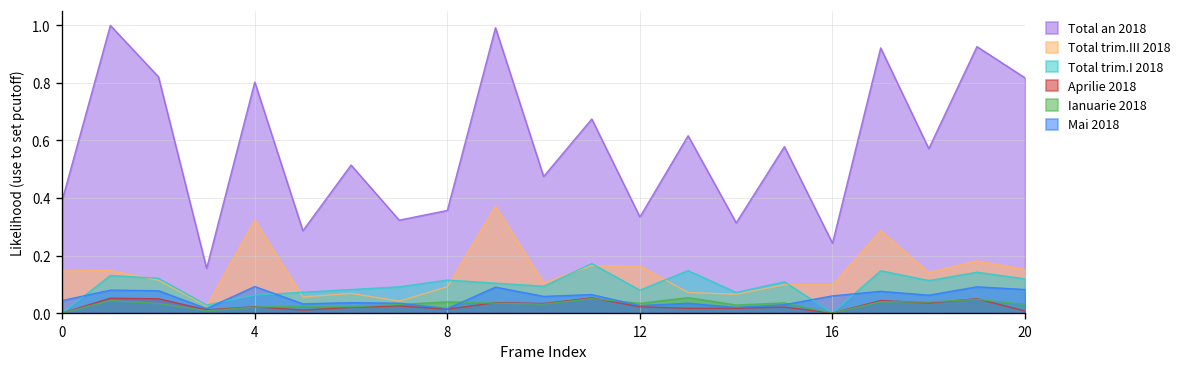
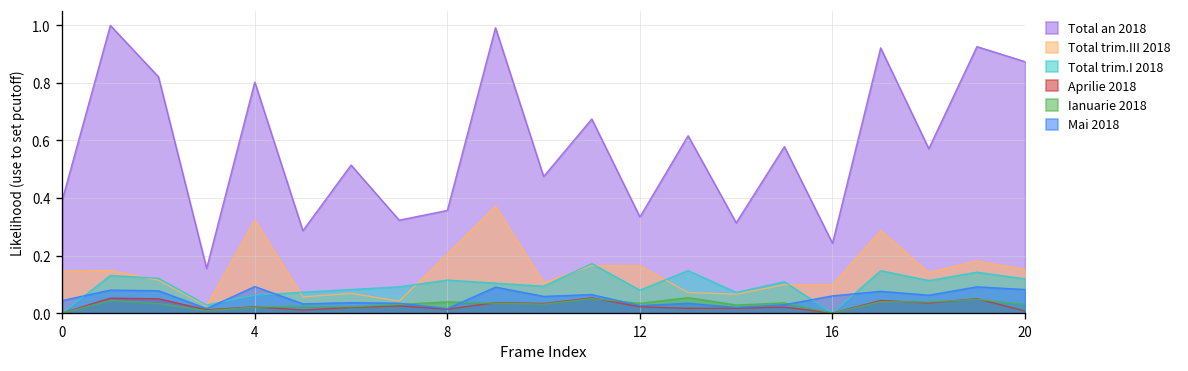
Total trim.III 2018, 8: 0.09 -> 0.21
Total an 2018, 20: 0.82 -> 0.87
